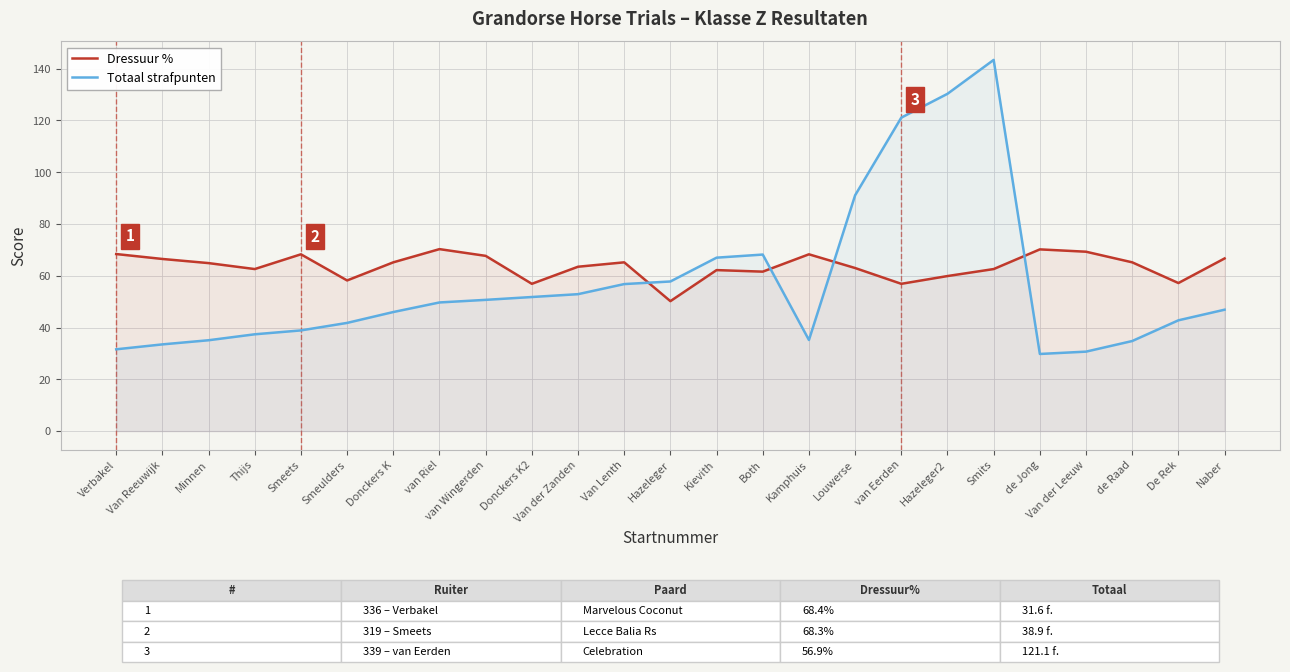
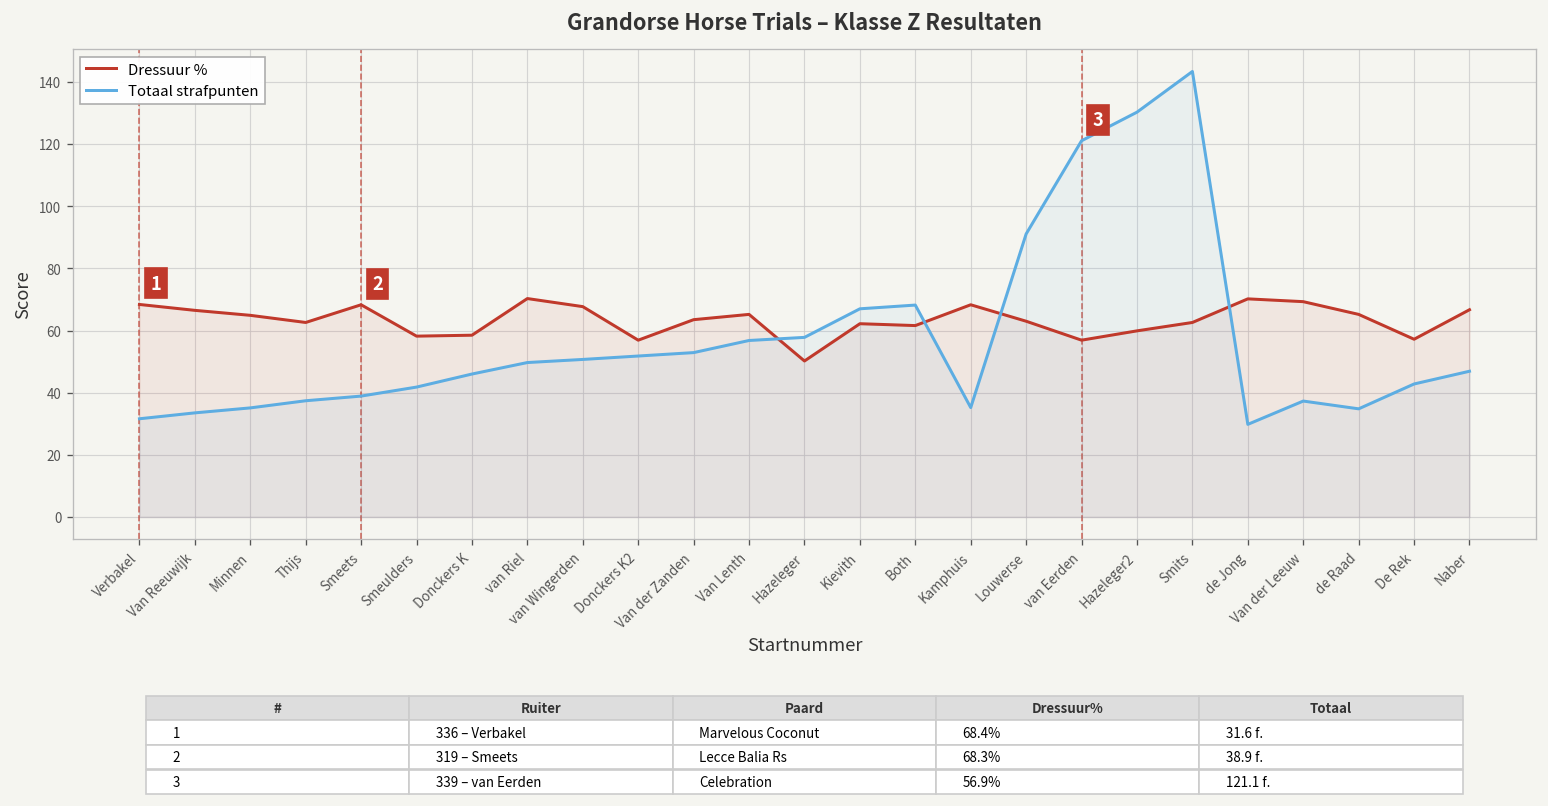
Dressuur %, Donckers K: 65 -> 59
Totaal strafpunten, Van der Leeuw: 31 -> 37
